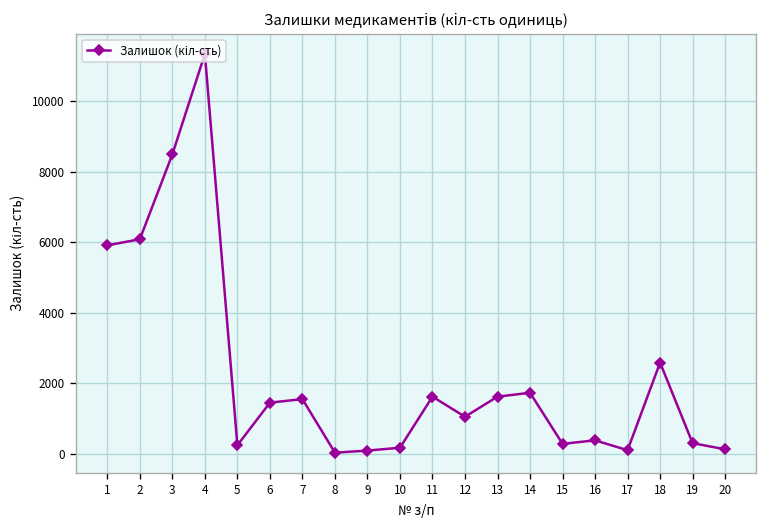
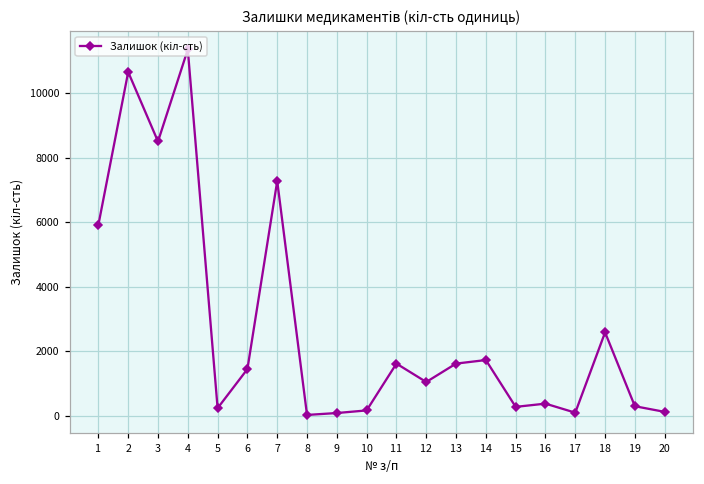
2: 6100 -> 10700
7: 1600 -> 7300
